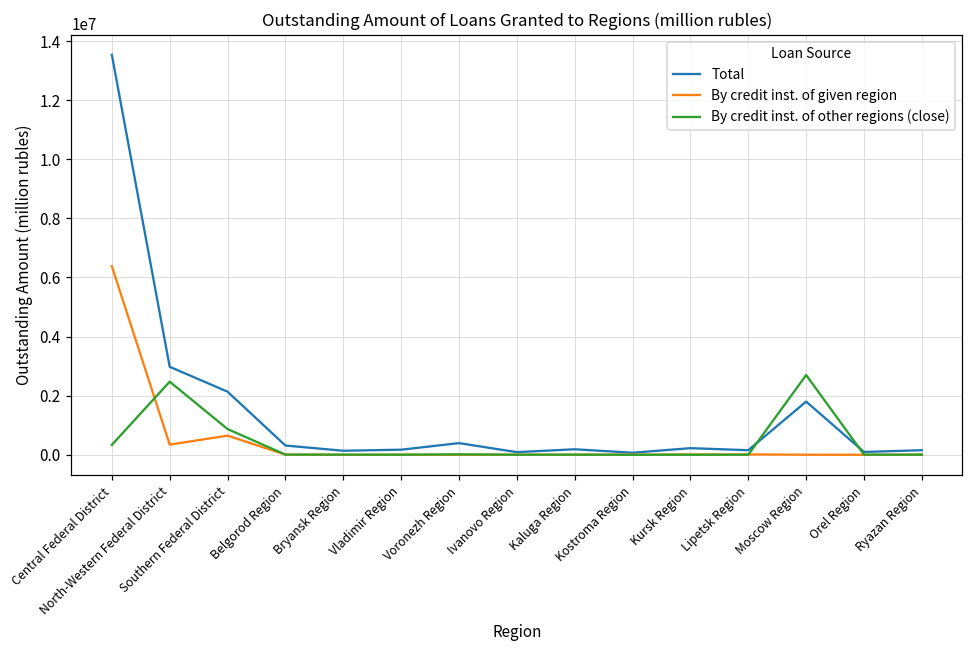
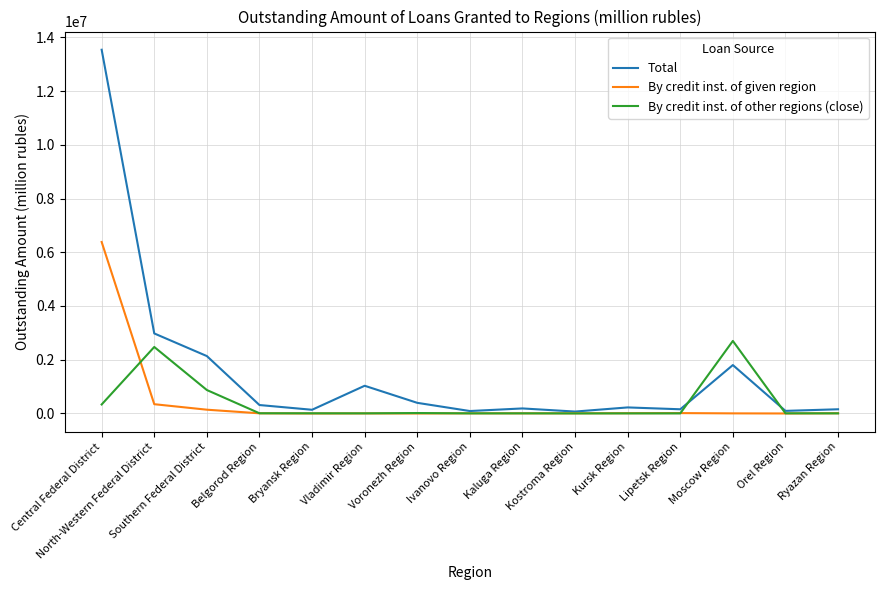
By credit inst. of given region, Southern Federal District: 600000 -> 100000
Total, Vladimir Region: 200000 -> 1000000
